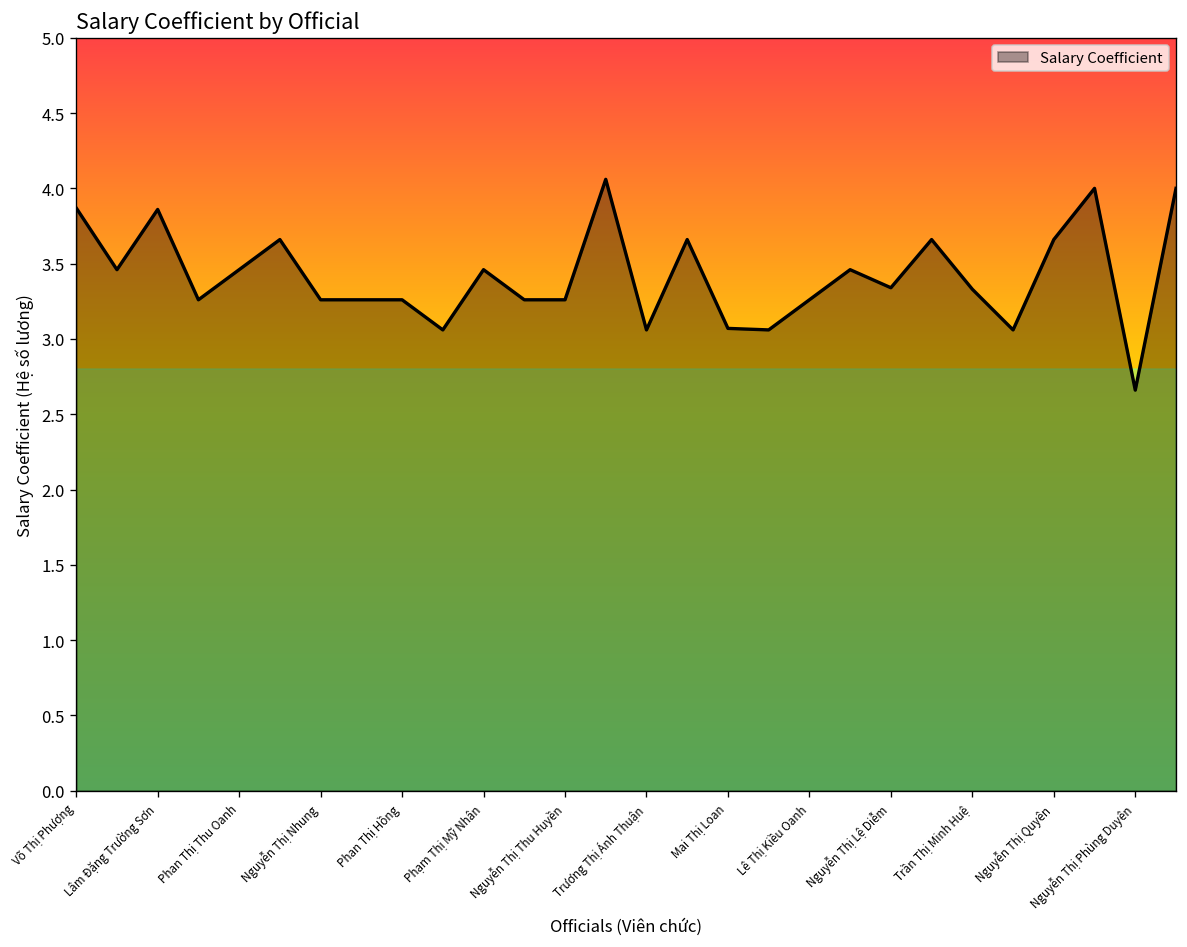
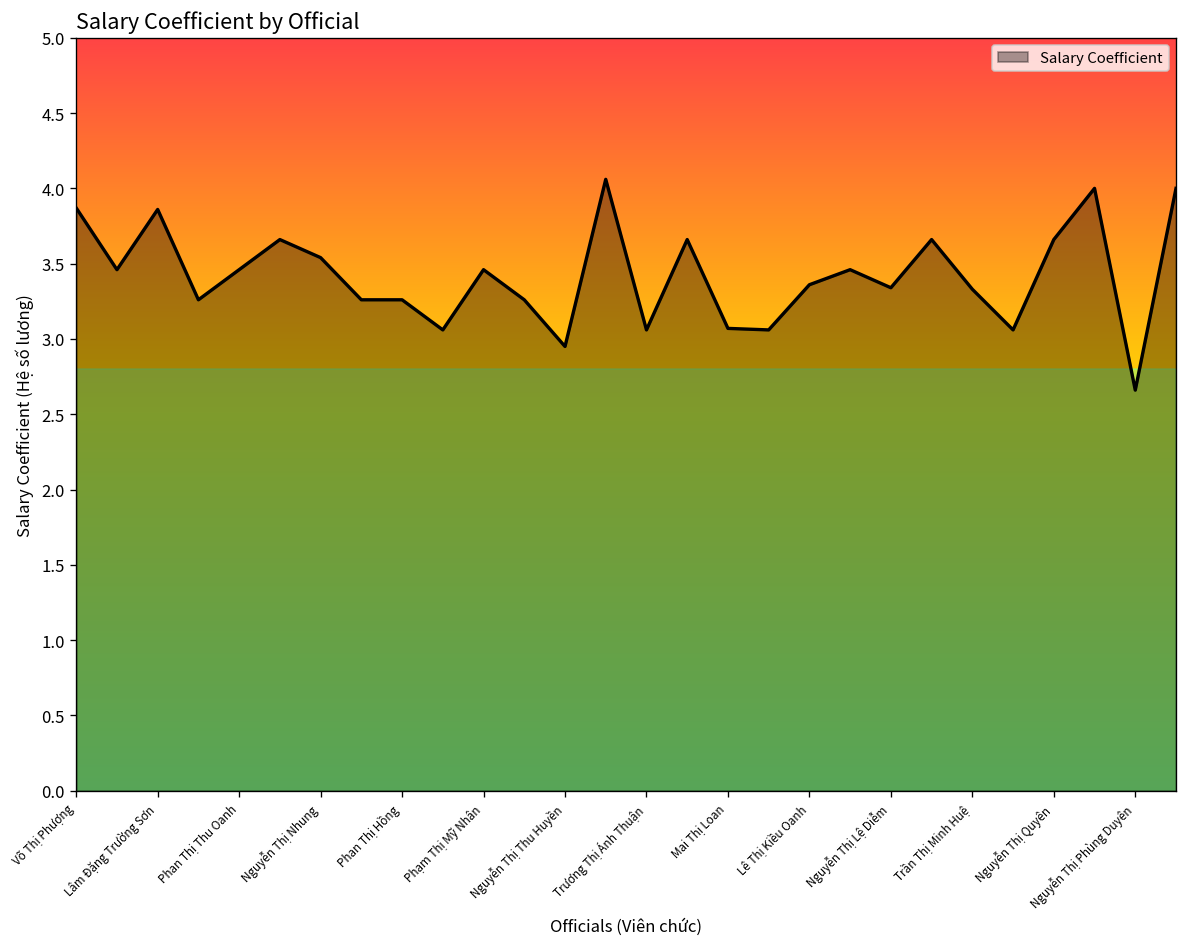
Nguyễn Thị Nhung: 3.26 -> 3.54
Nguyễn Thị Thu Huyền: 3.26 -> 2.95
Lê Thị Kiều Oanh: 3.26 -> 3.36
